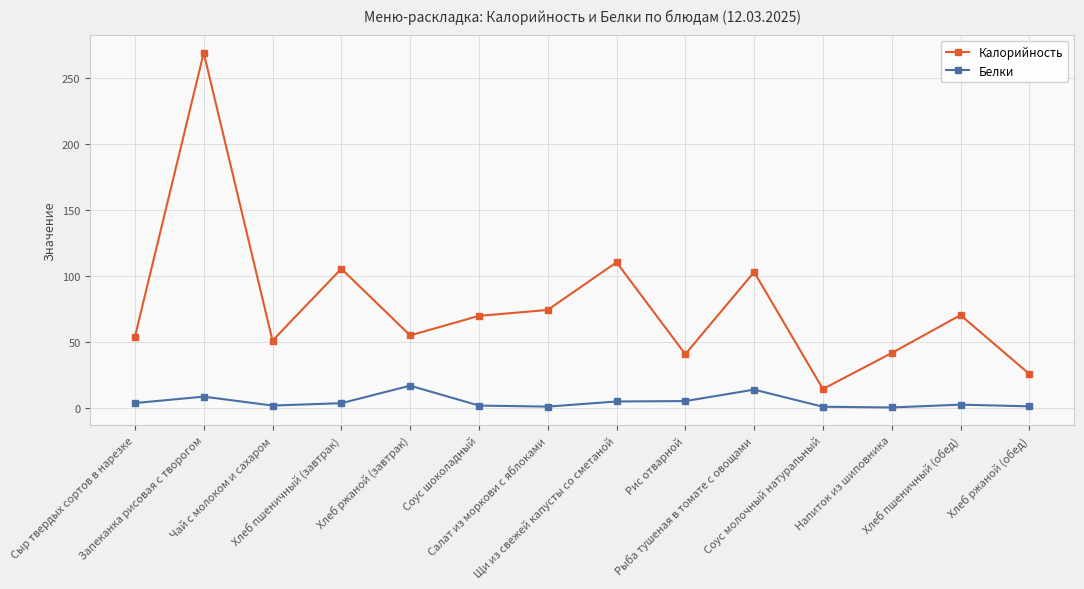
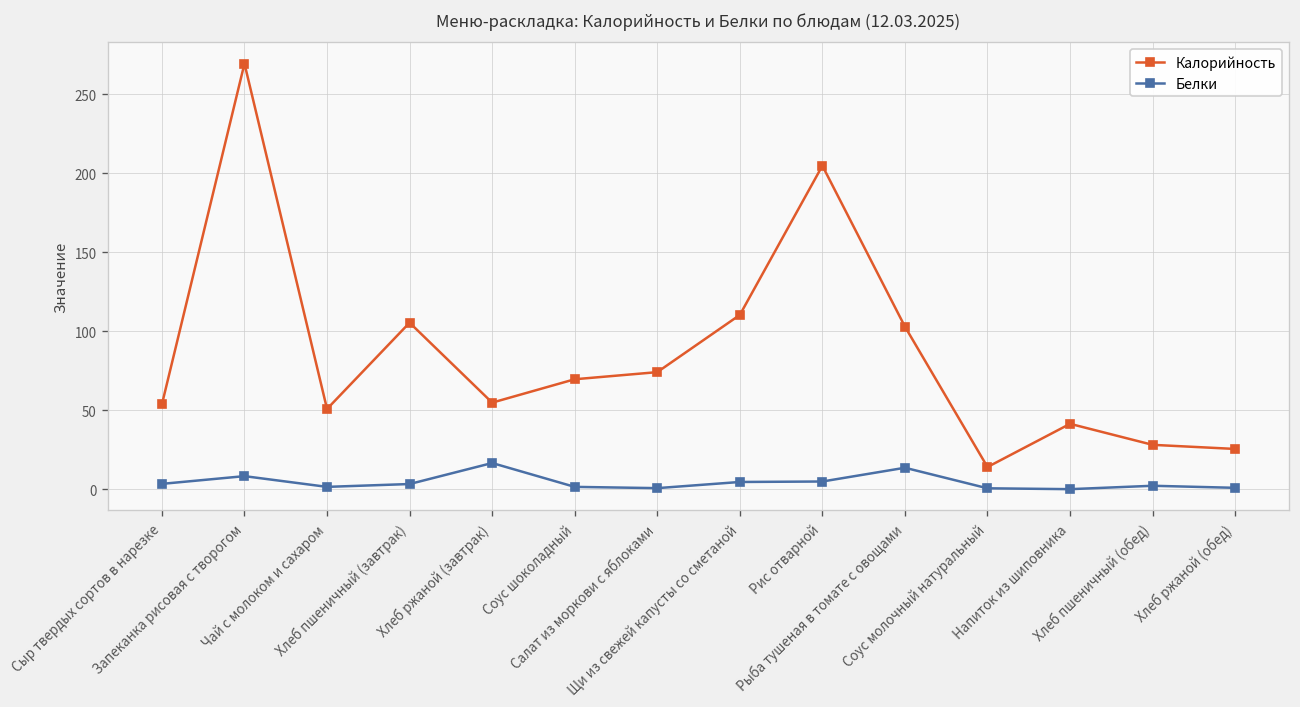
Калорийность, Рис отварной: 41 -> 205
Калорийность, Хлеб пшеничный (обед): 70 -> 28
